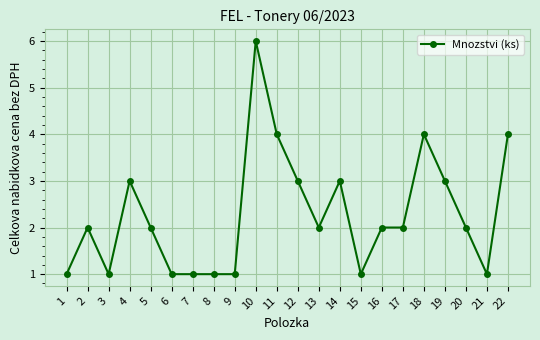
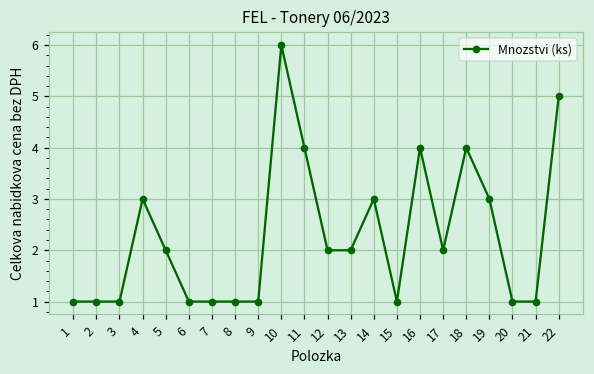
2: 2 -> 1
12: 3 -> 2
16: 2 -> 4
20: 2 -> 1
22: 4 -> 5
